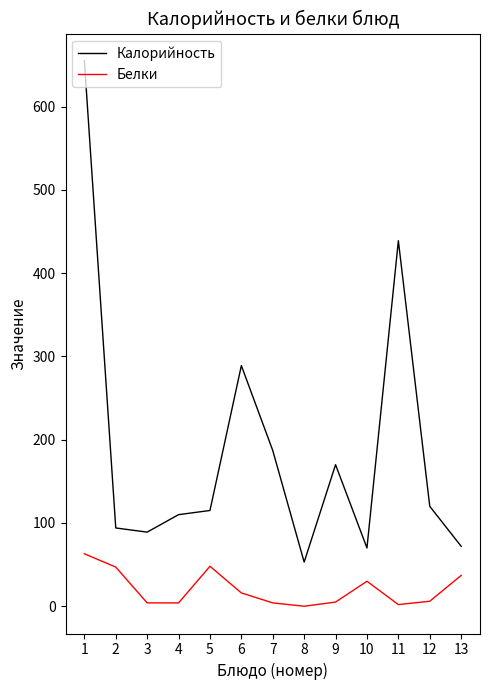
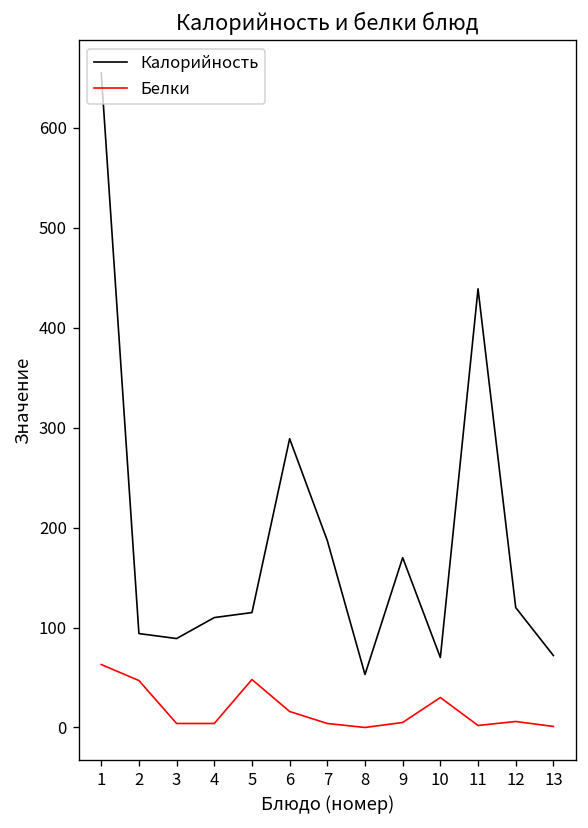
Белки, 13: 40 -> 0
